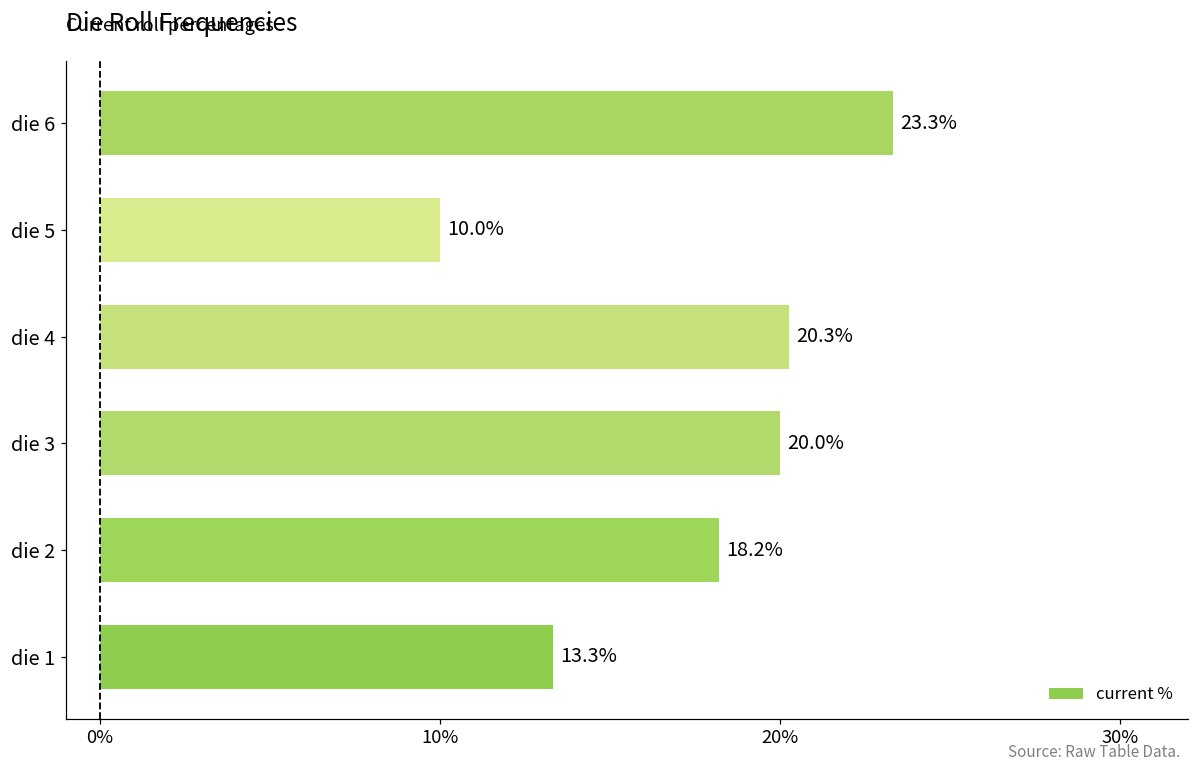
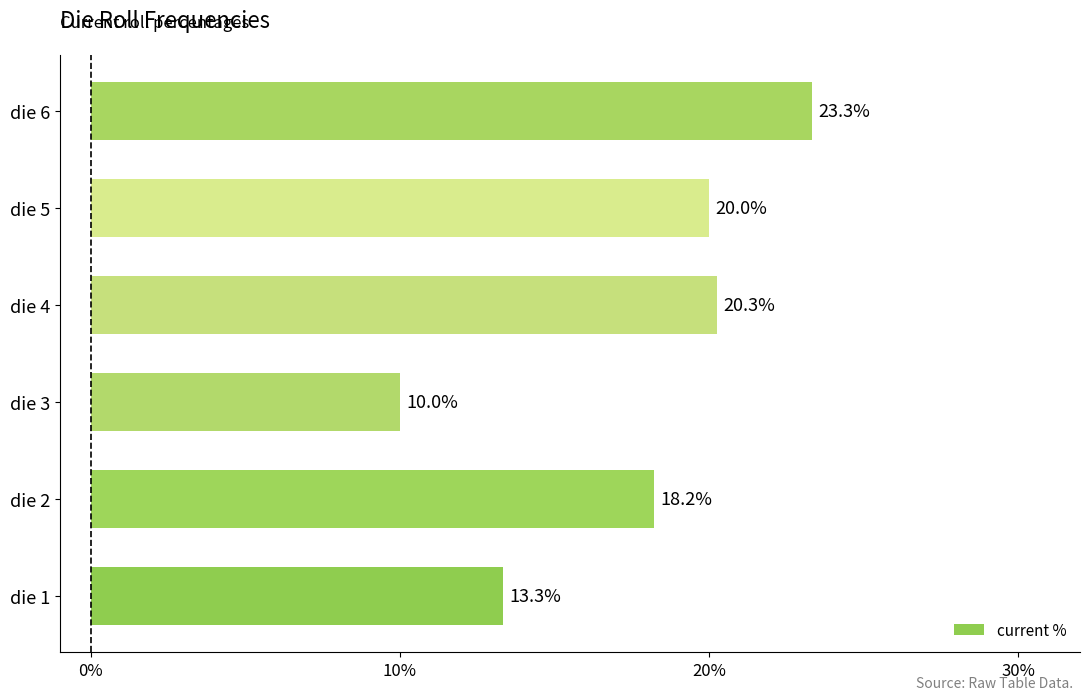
die 5: 10.0% -> 20.0%
die 3: 20.0% -> 10.0%
